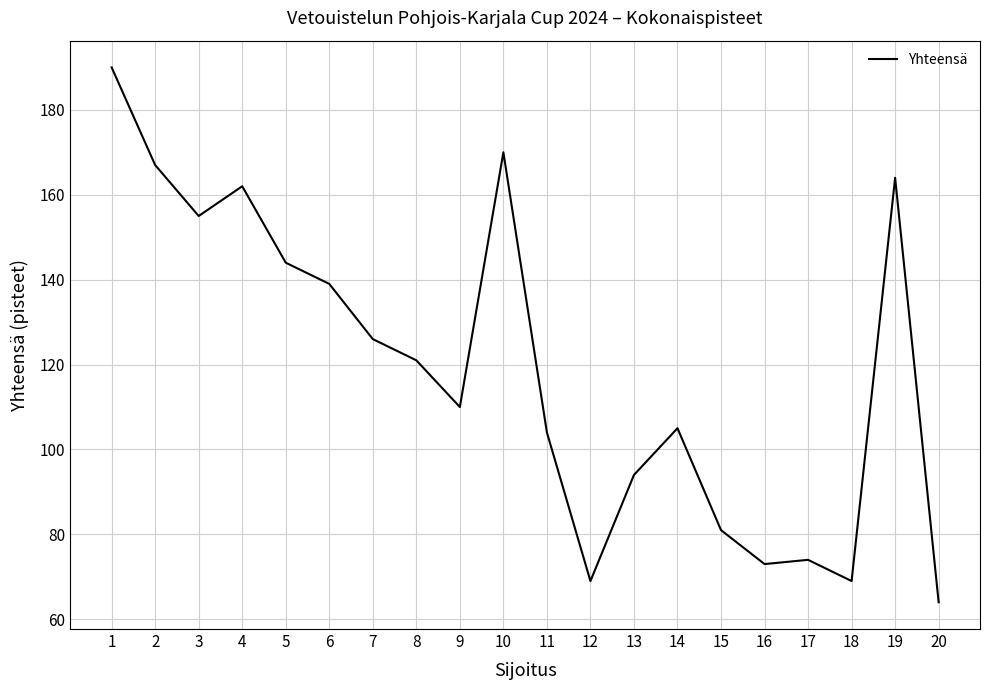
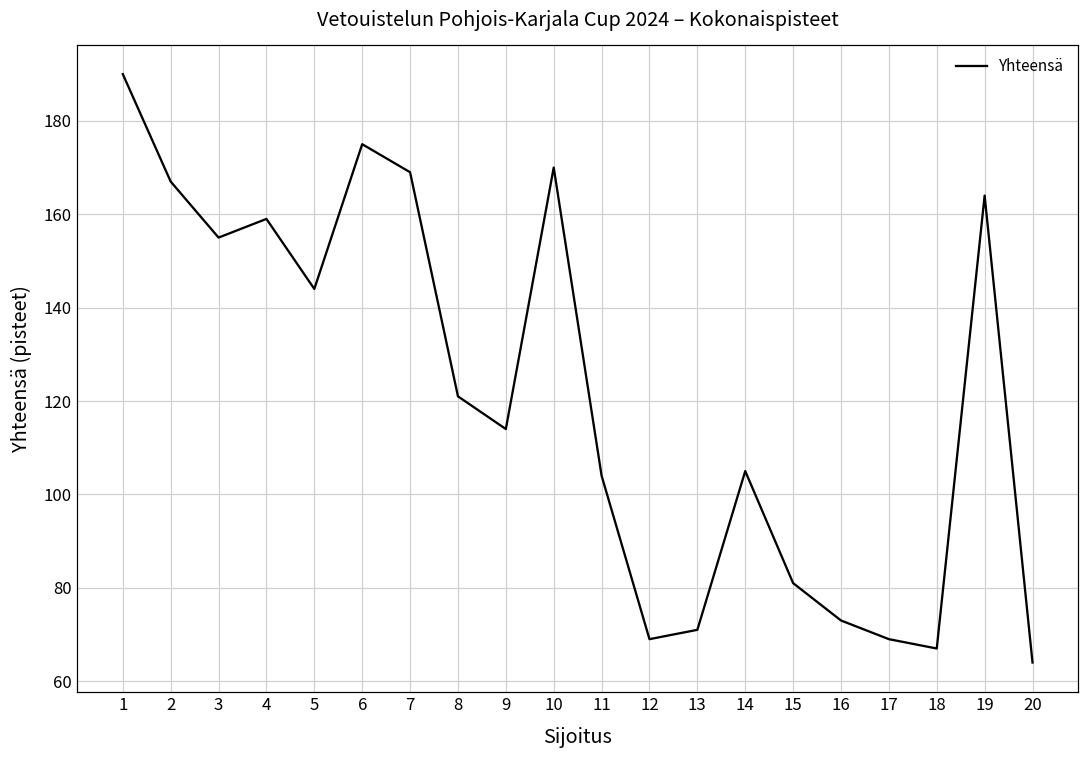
4: 162 -> 159
6: 139 -> 175
7: 126 -> 169
9: 110 -> 114
13: 94 -> 71
17: 74 -> 69
18: 69 -> 67
